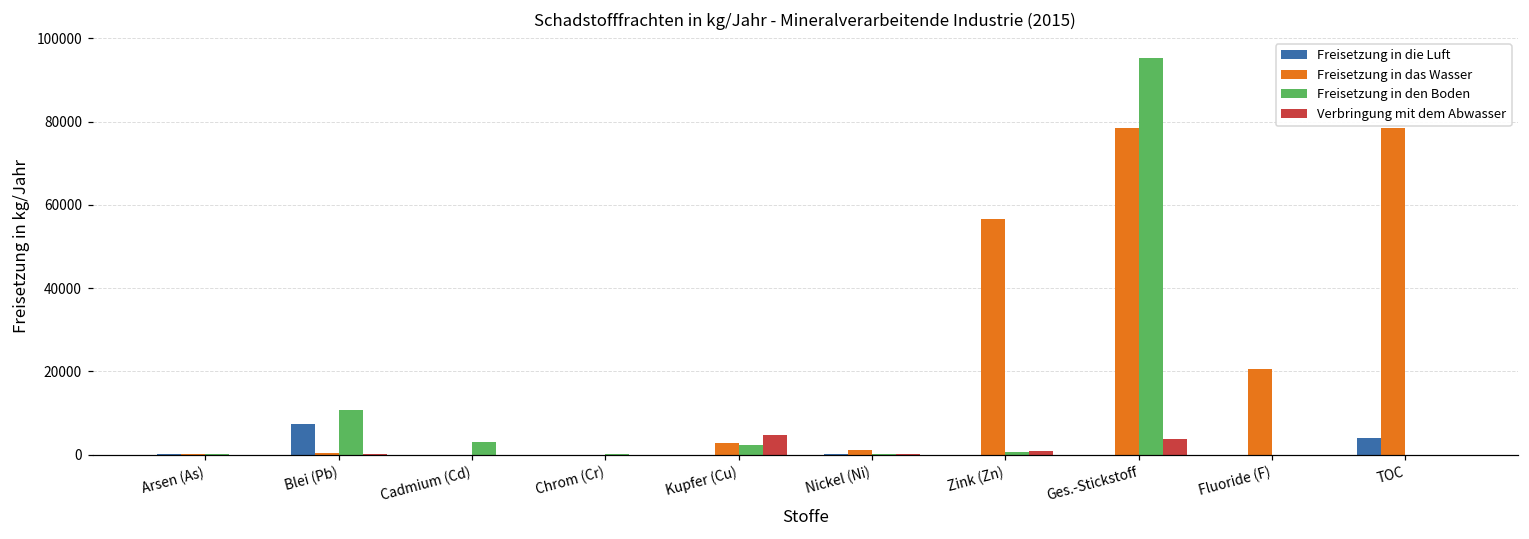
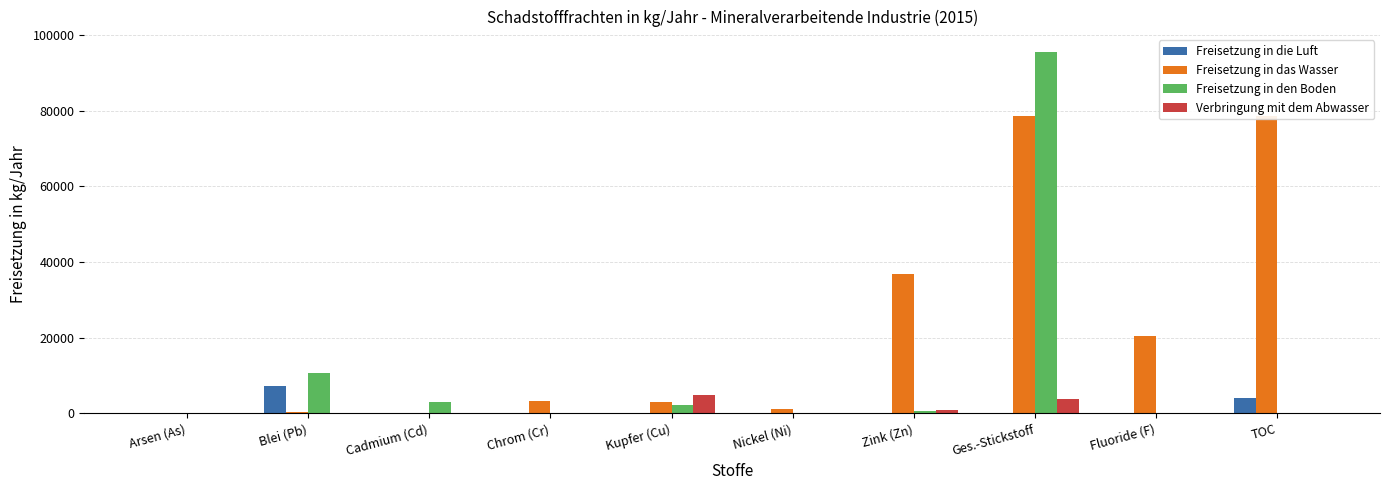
Freisetzung in das Wasser, Chrom (Cr): 0 -> 3000
Freisetzung in das Wasser, Zink (Zn): 57000 -> 37000
